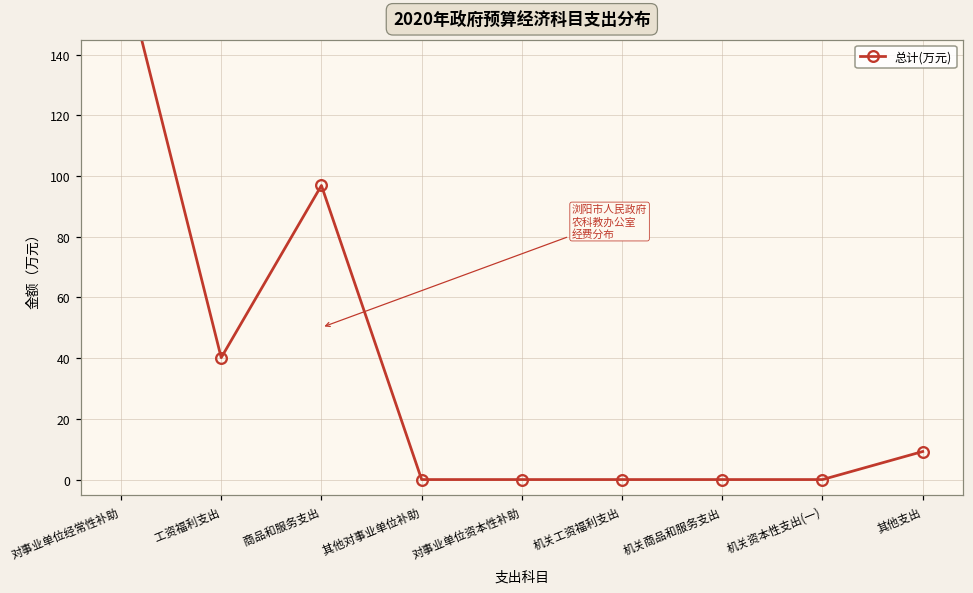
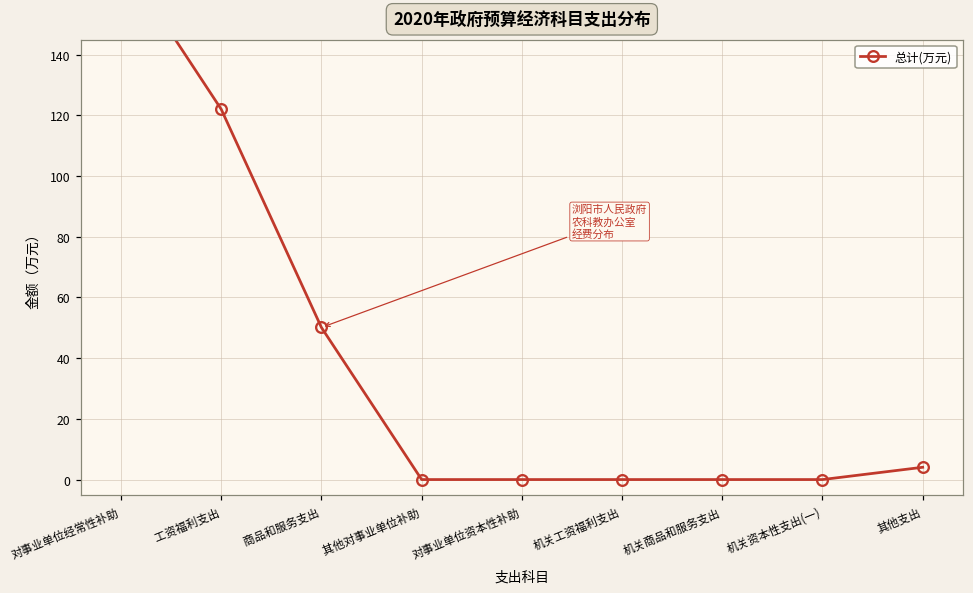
工资福利支出: 40 -> 122
商品和服务支出: 97 -> 50
其他支出: 9 -> 4
